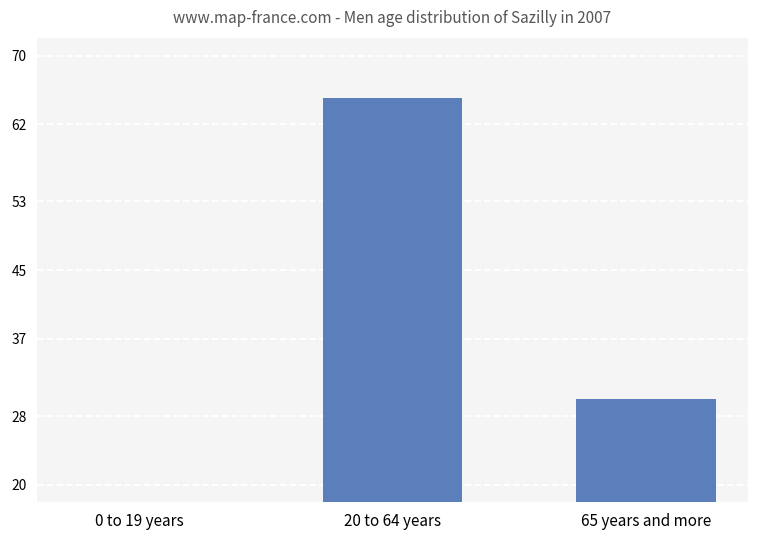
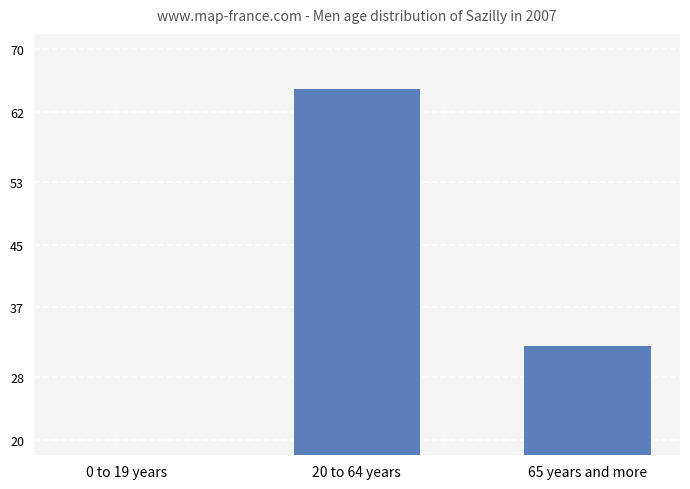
65 years and more: 30 -> 32
